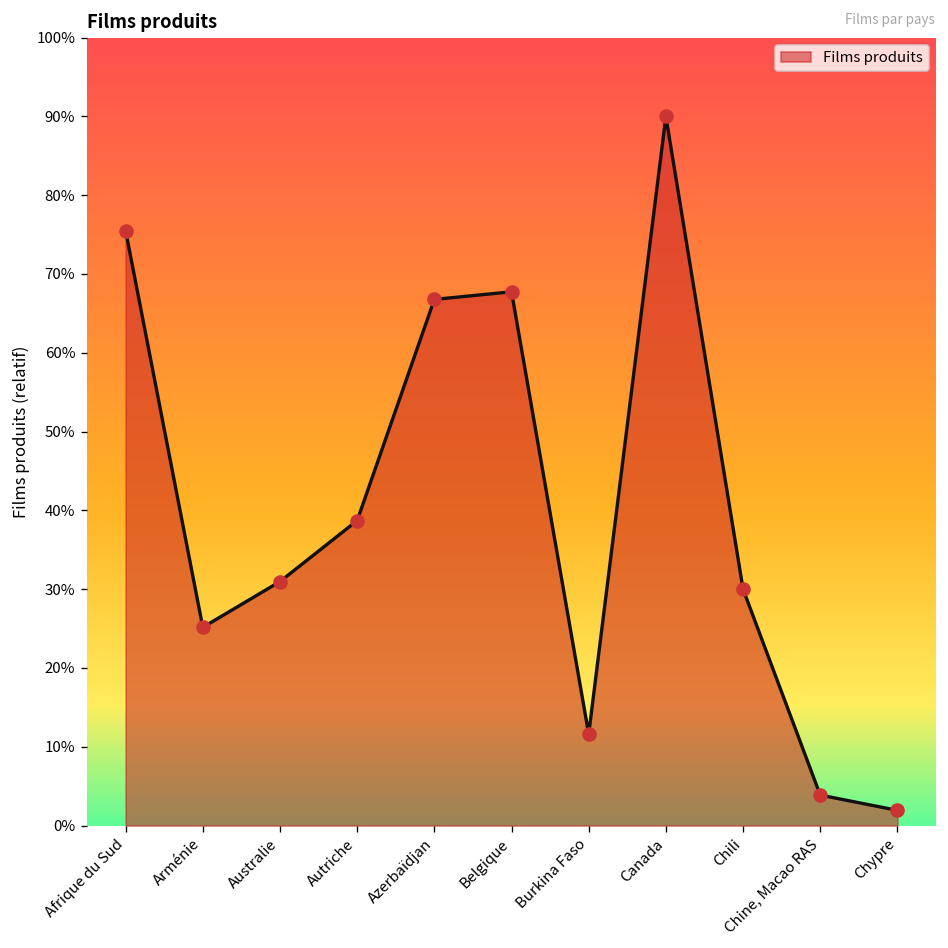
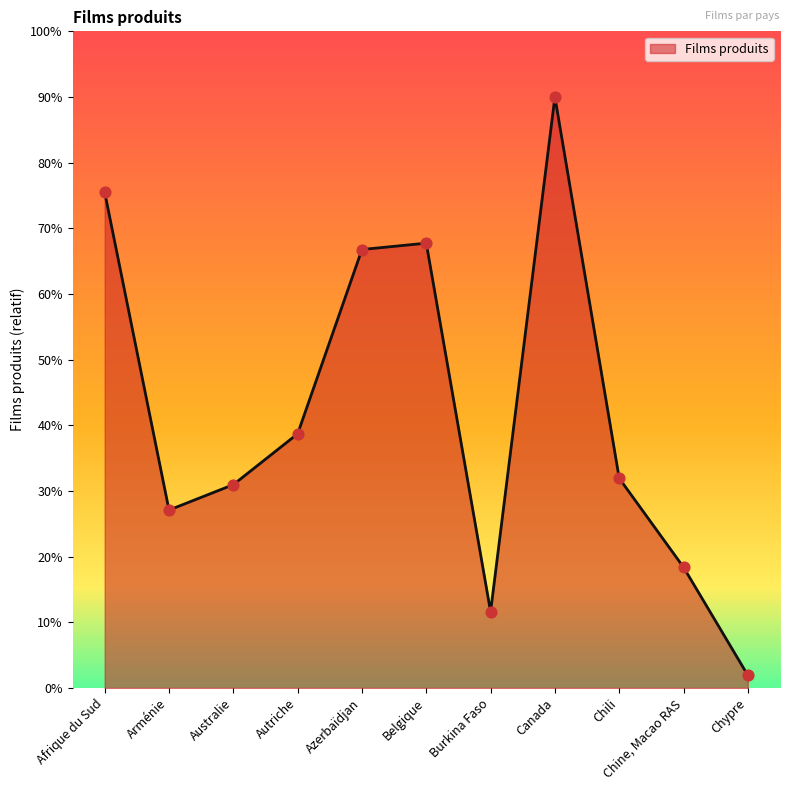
Arménie: 25% -> 27%
Chili: 30% -> 32%
Chine, Macao RAS: 4% -> 18%
